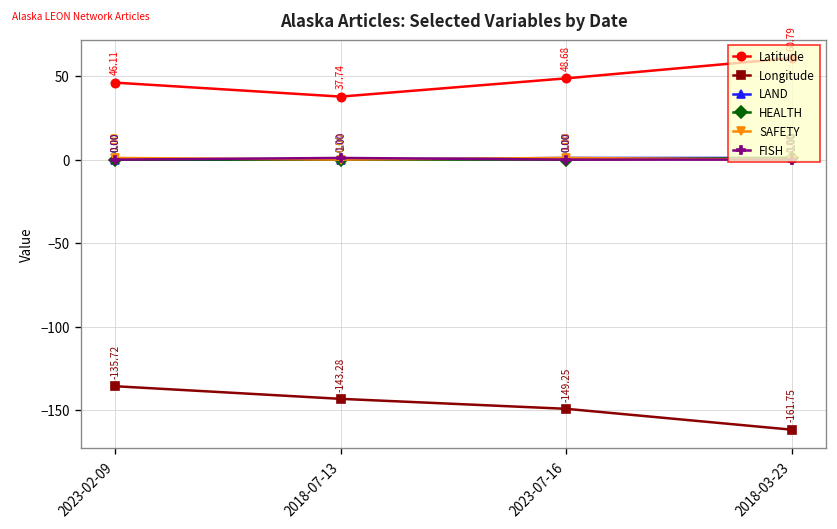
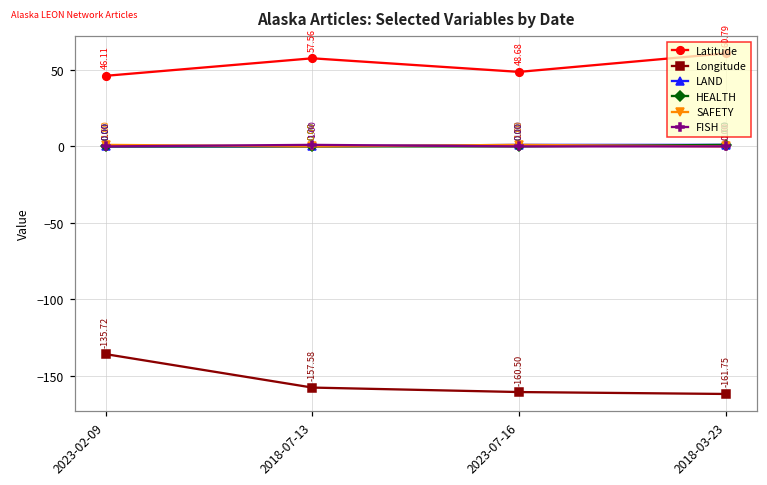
Latitude, 2018-07-13: 37.74 -> 57.56
Longitude, 2018-07-13: -143.28 -> -157.58
Longitude, 2023-07-16: -149.25 -> -160.50
